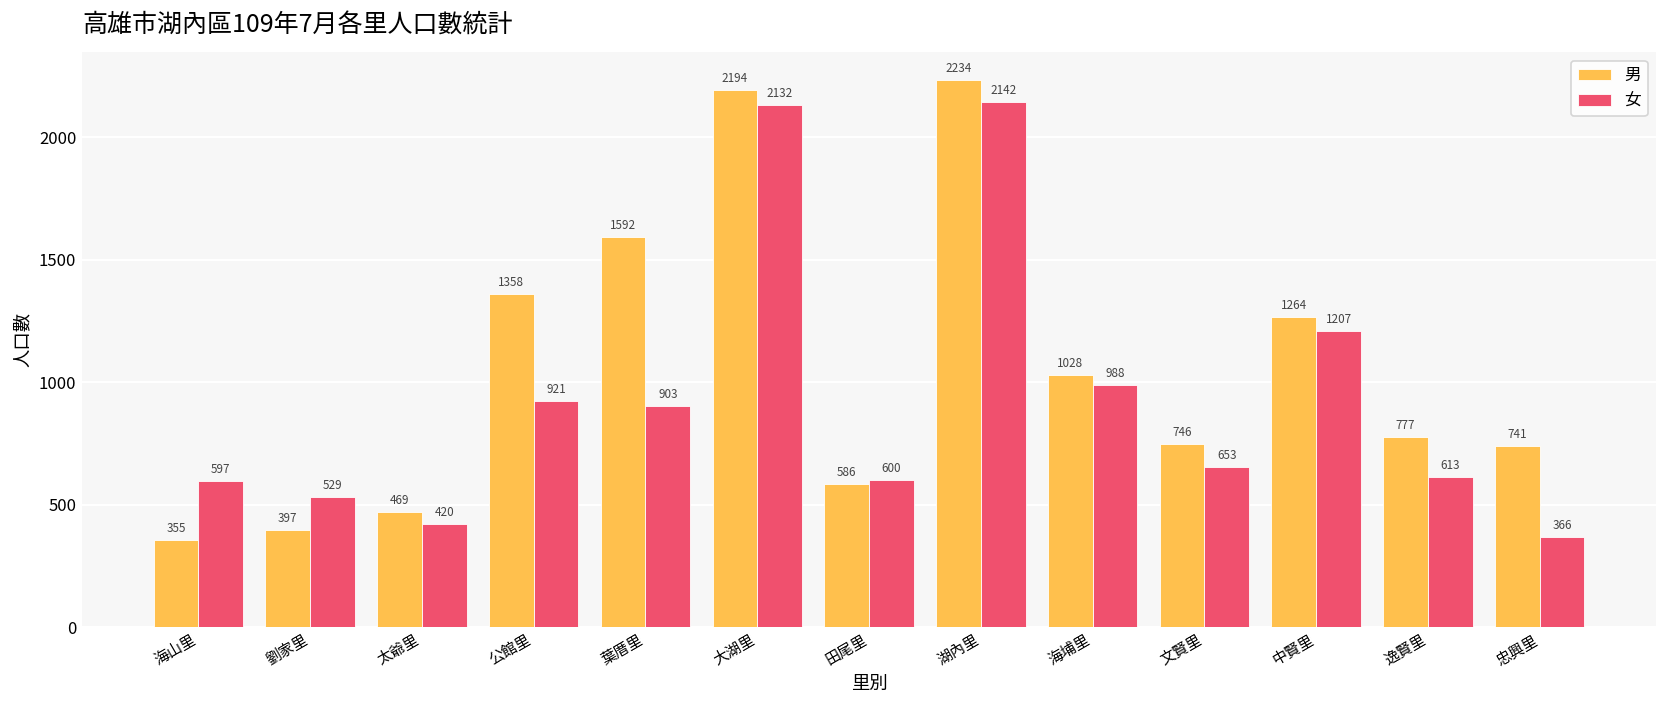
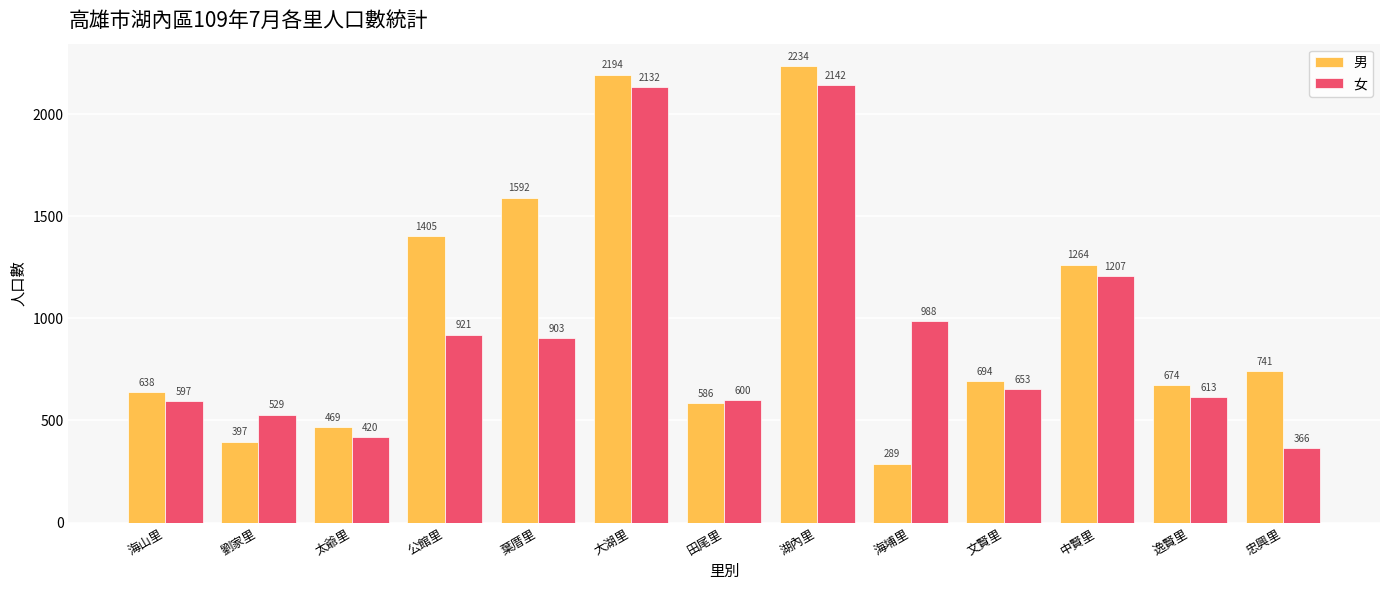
男, 海山里: 355 -> 638
男, 公館里: 1358 -> 1405
男, 海埔里: 1028 -> 289
男, 文賢里: 746 -> 694
男, 逸賢里: 777 -> 674
